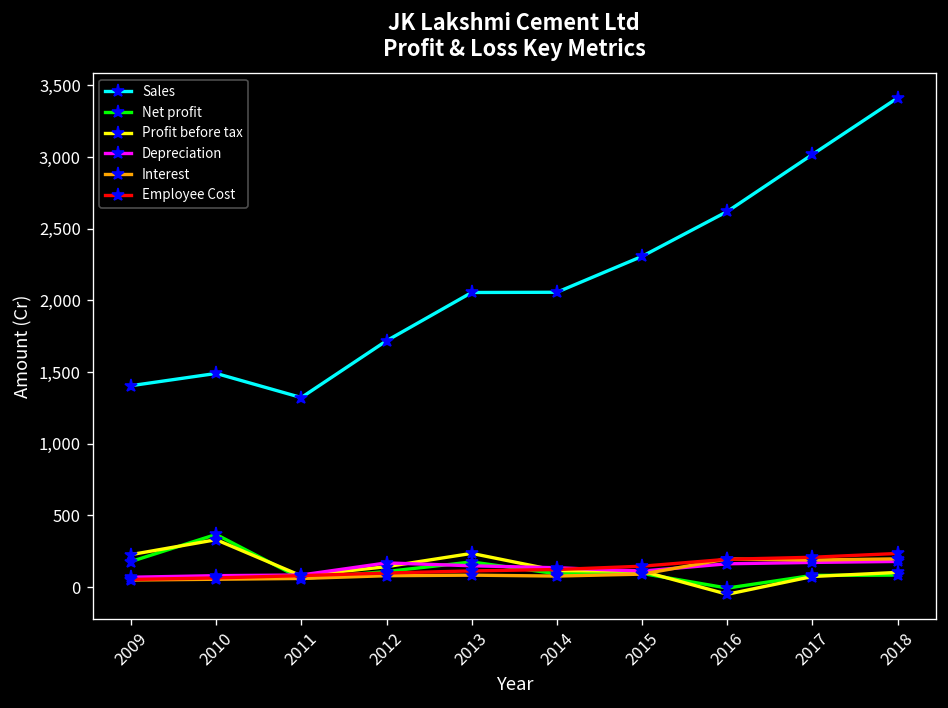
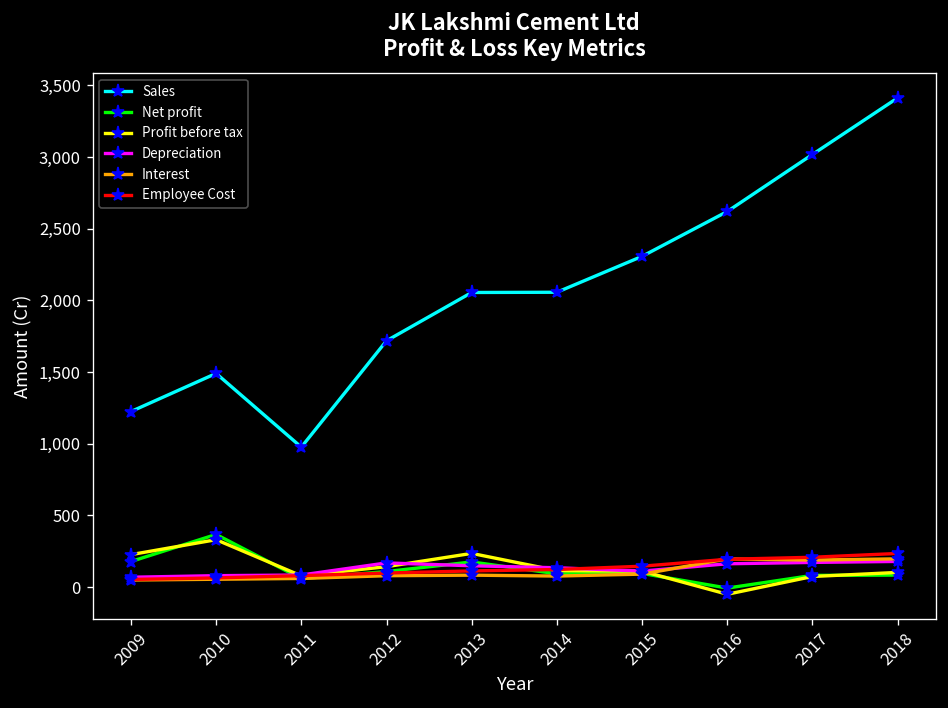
Sales, 2009: 1,400 -> 1,220
Sales, 2011: 1,320 -> 980
